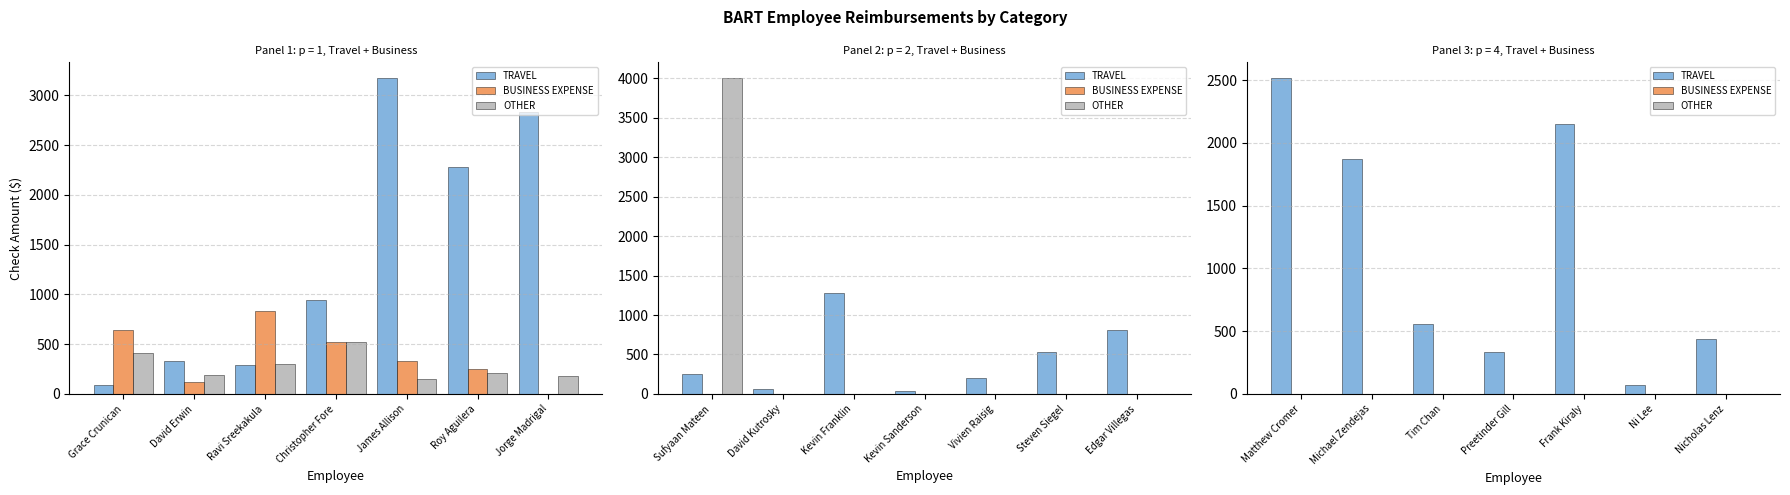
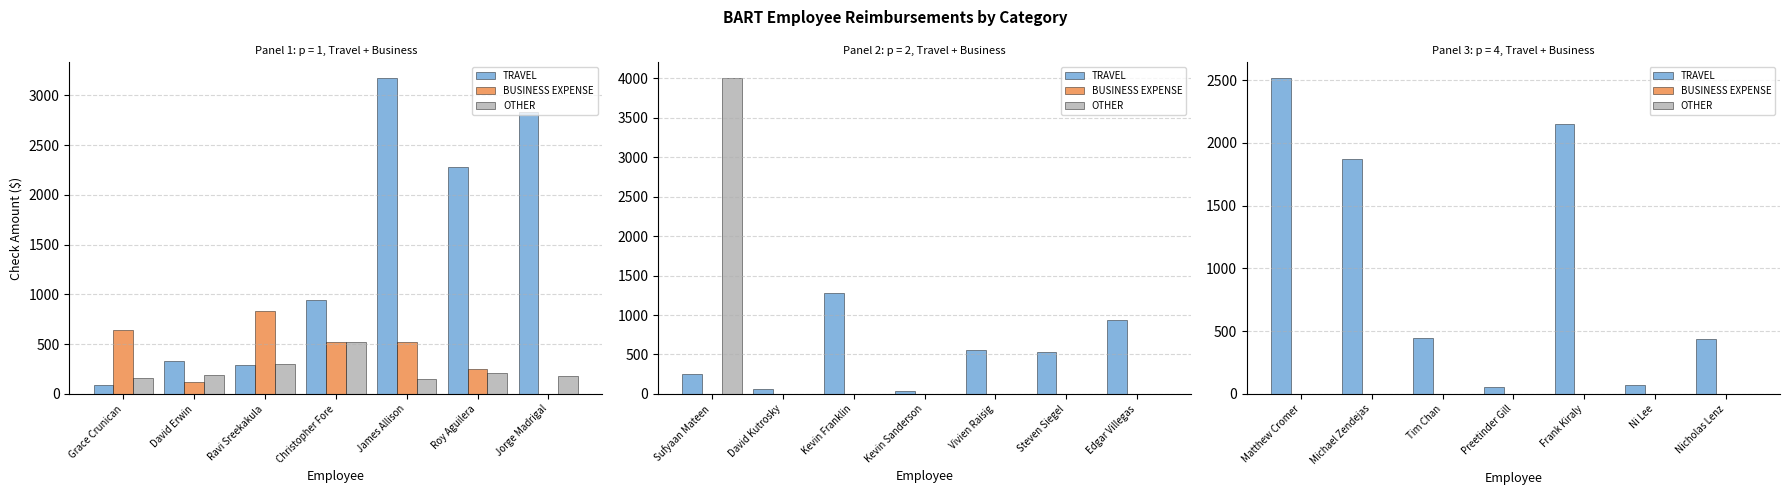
Panel 1: p = 1, Travel + Business, OTHER, Grace Crunican: 400 -> 200
Panel 1: p = 1, Travel + Business, BUSINESS EXPENSE, James Allison: 300 -> 500
Panel 2: p = 2, Travel + Business, TRAVEL, Vivien Raisig: 200 -> 600
Panel 2: p = 2, Travel + Business, TRAVEL, Edgar Villegas: 800 -> 900
Panel 3: p = 4, Travel + Business, TRAVEL, Tim Chan: 560 -> 440
Panel 3: p = 4, Travel + Business, TRAVEL, Preetinder Gill: 330 -> 60
